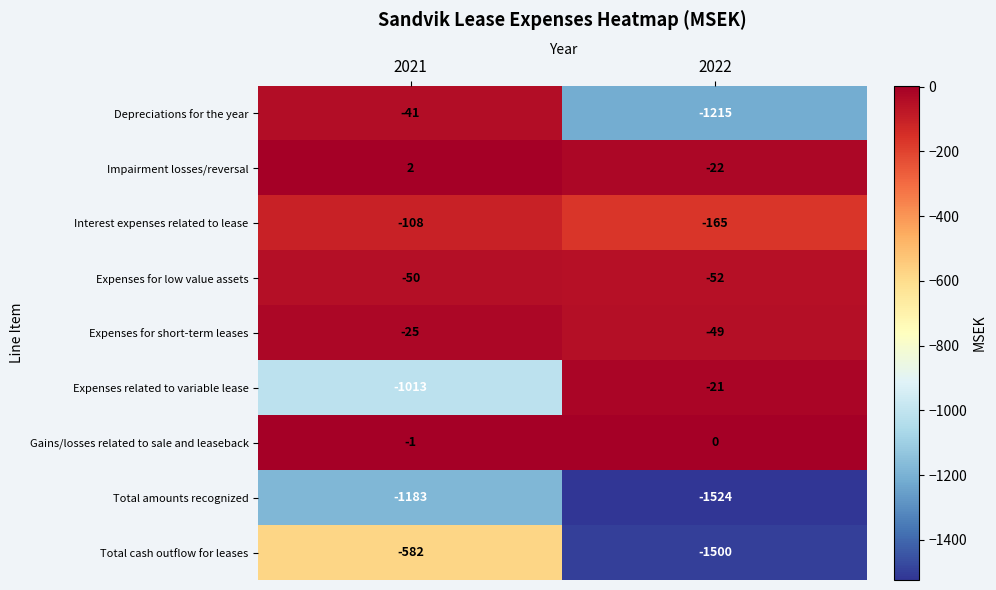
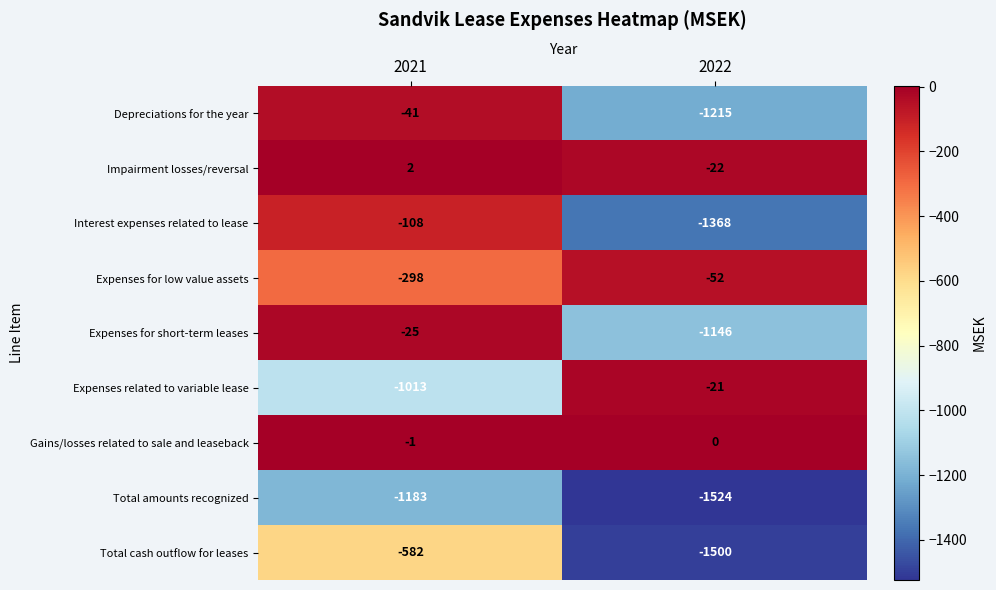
Interest expenses related to lease, 2022: -165 -> -1368
Expenses for low value assets, 2021: -50 -> -298
Expenses for short-term leases, 2022: -49 -> -1146
